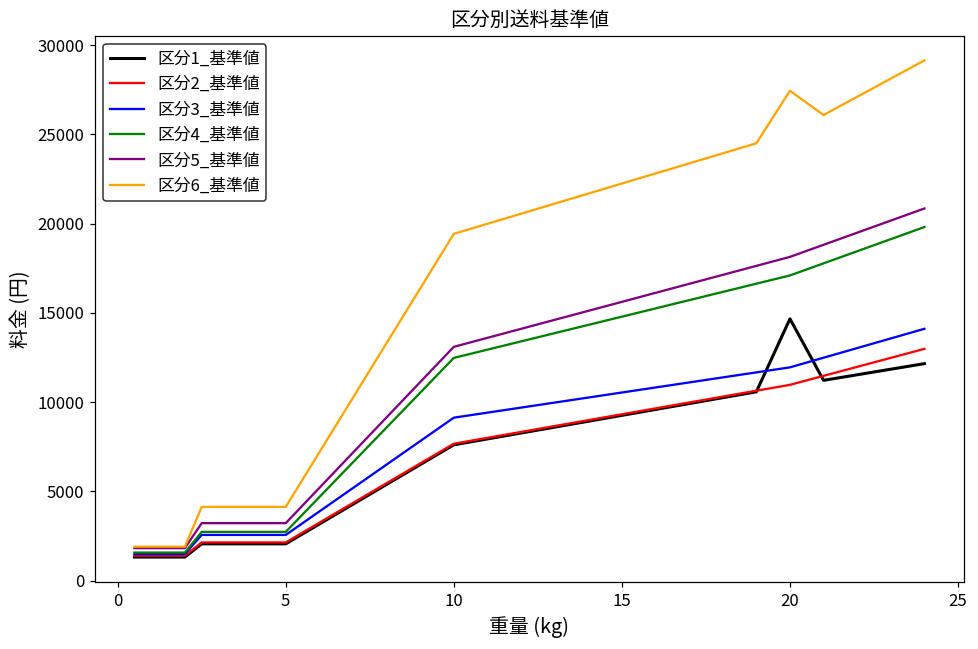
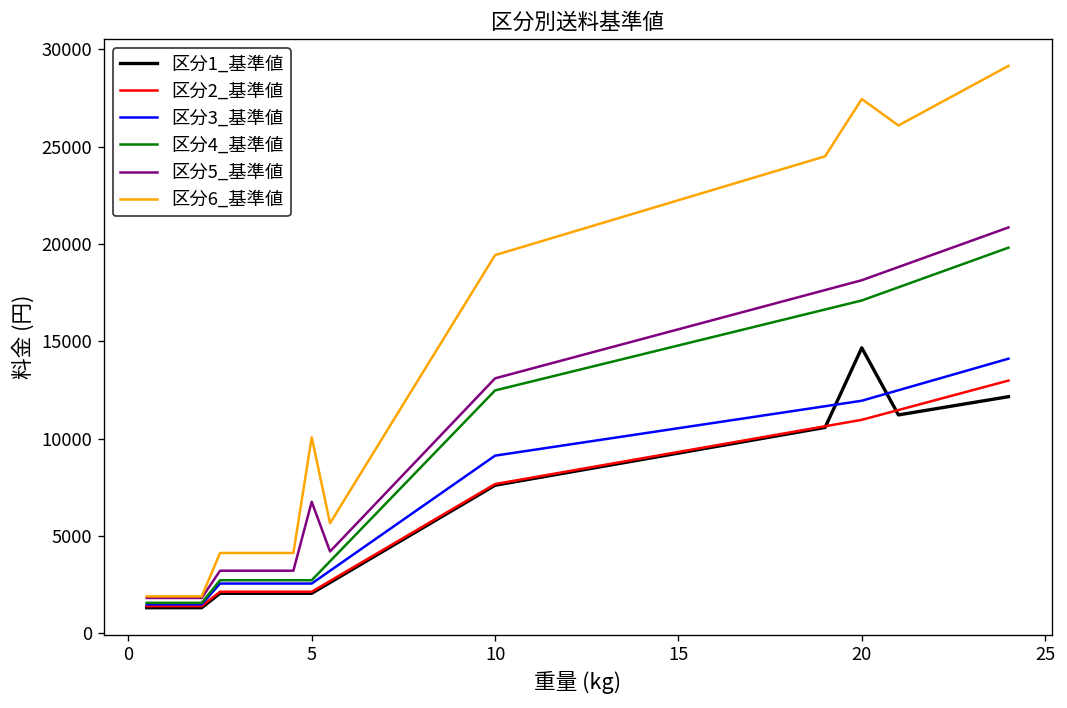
区分5_基準値, 5: 3200 -> 6800
区分6_基準値, 5: 4100 -> 10100
